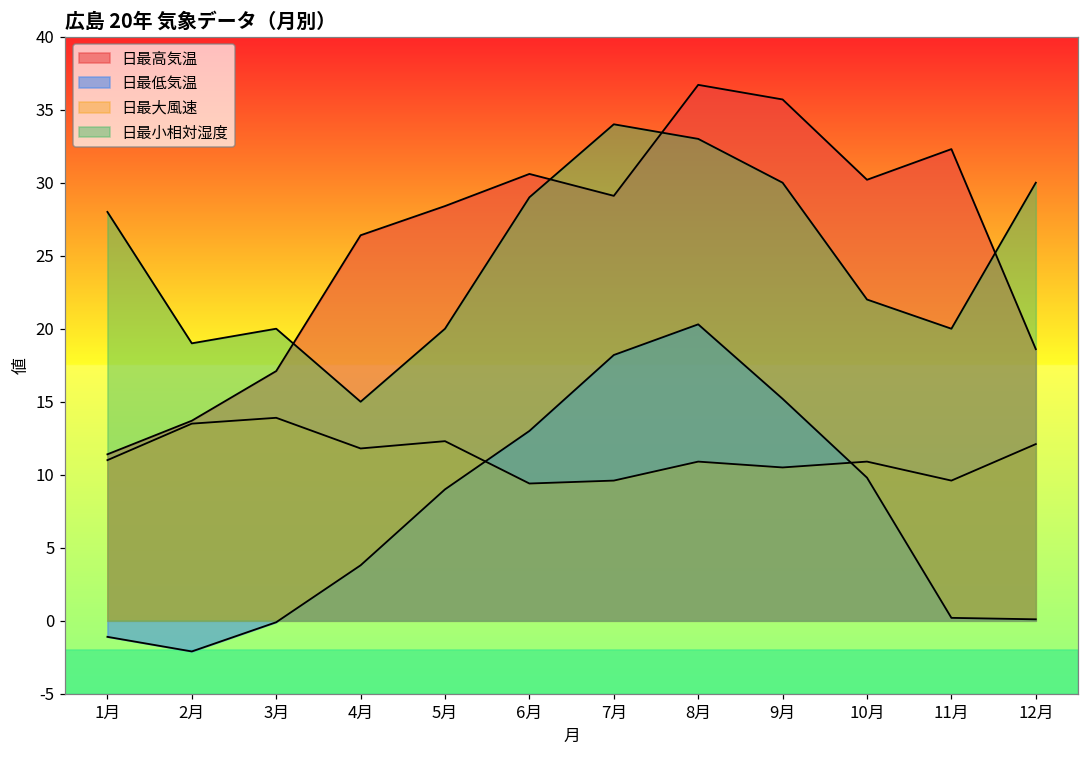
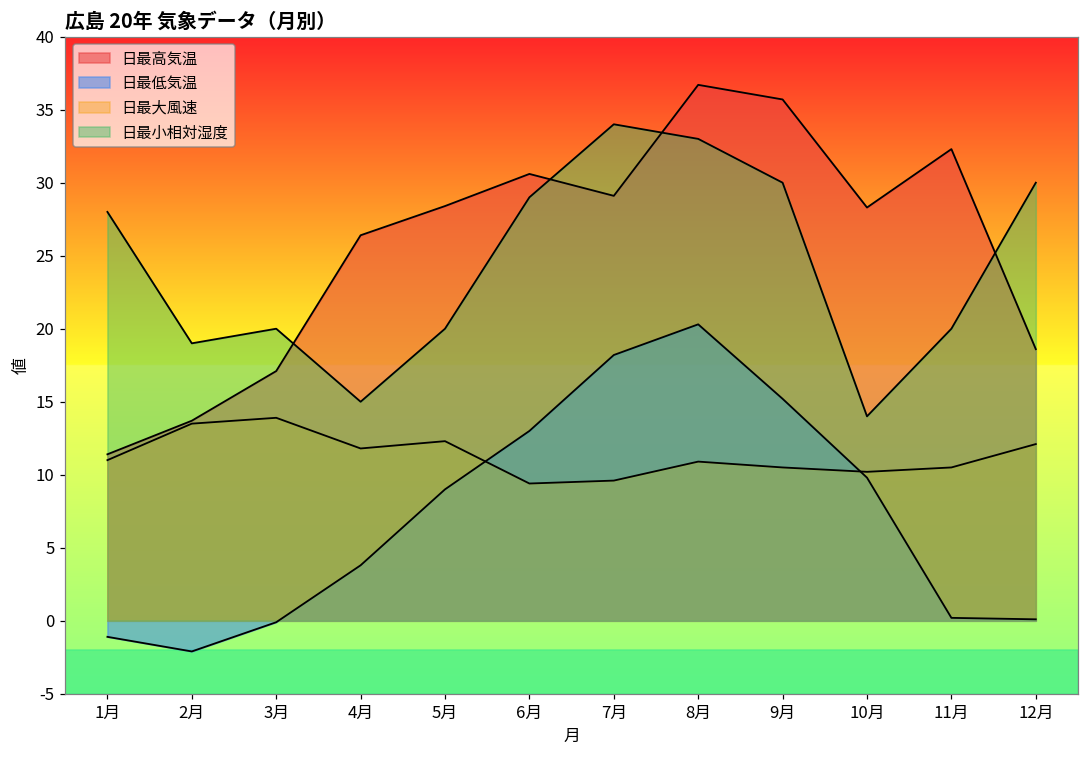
日最高気温, 10月: 30.2 -> 28.3
日最大風速, 10月: 10.9 -> 10.2
日最小相対湿度, 10月: 22 -> 14
日最大風速, 11月: 9.6 -> 10.5
